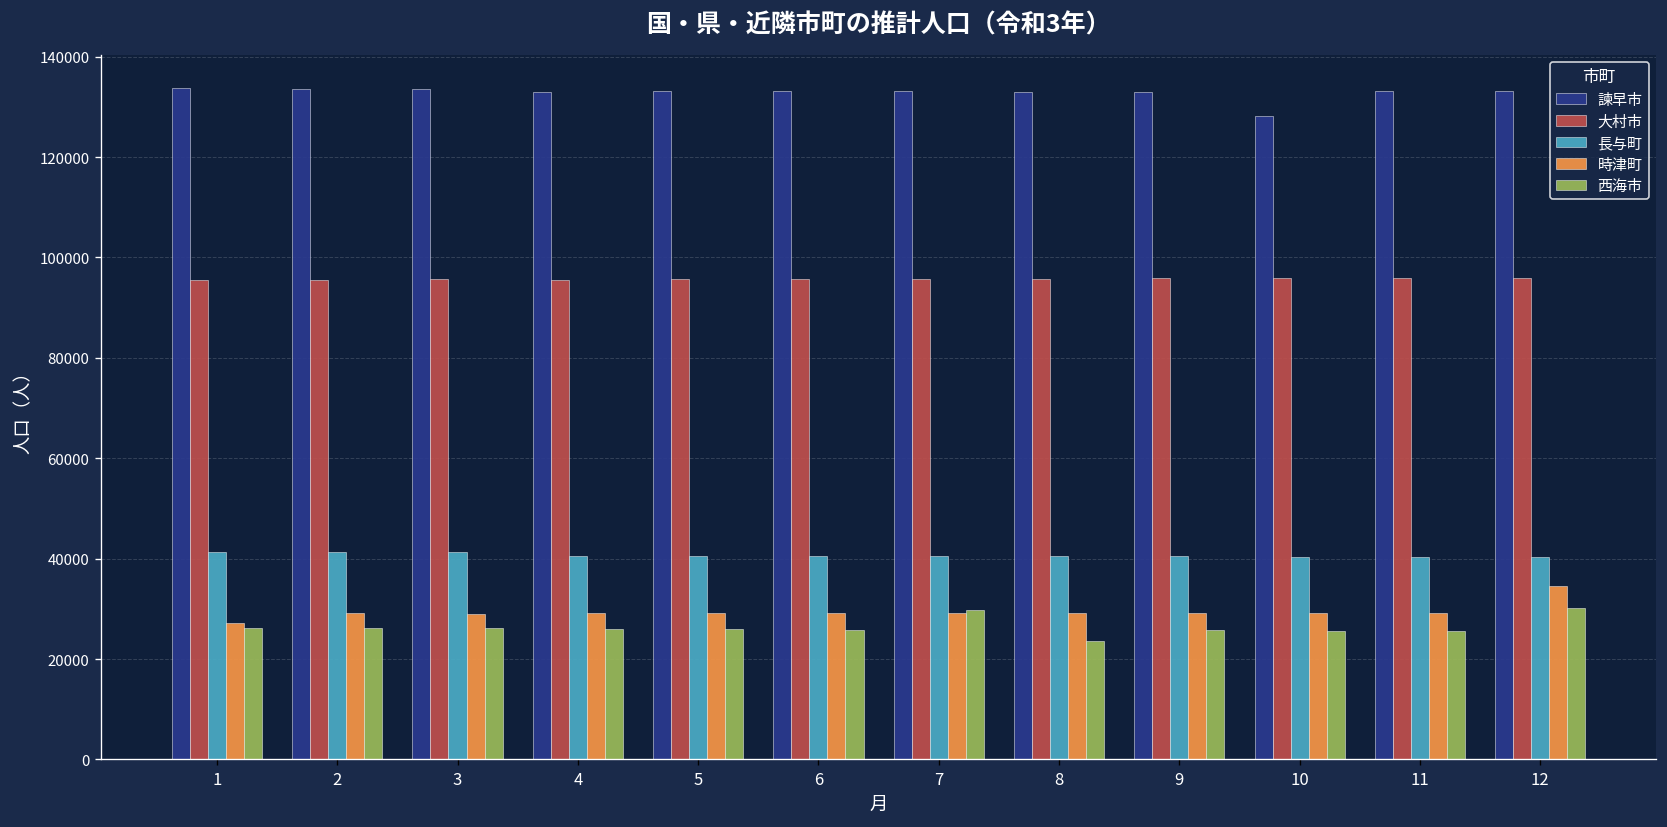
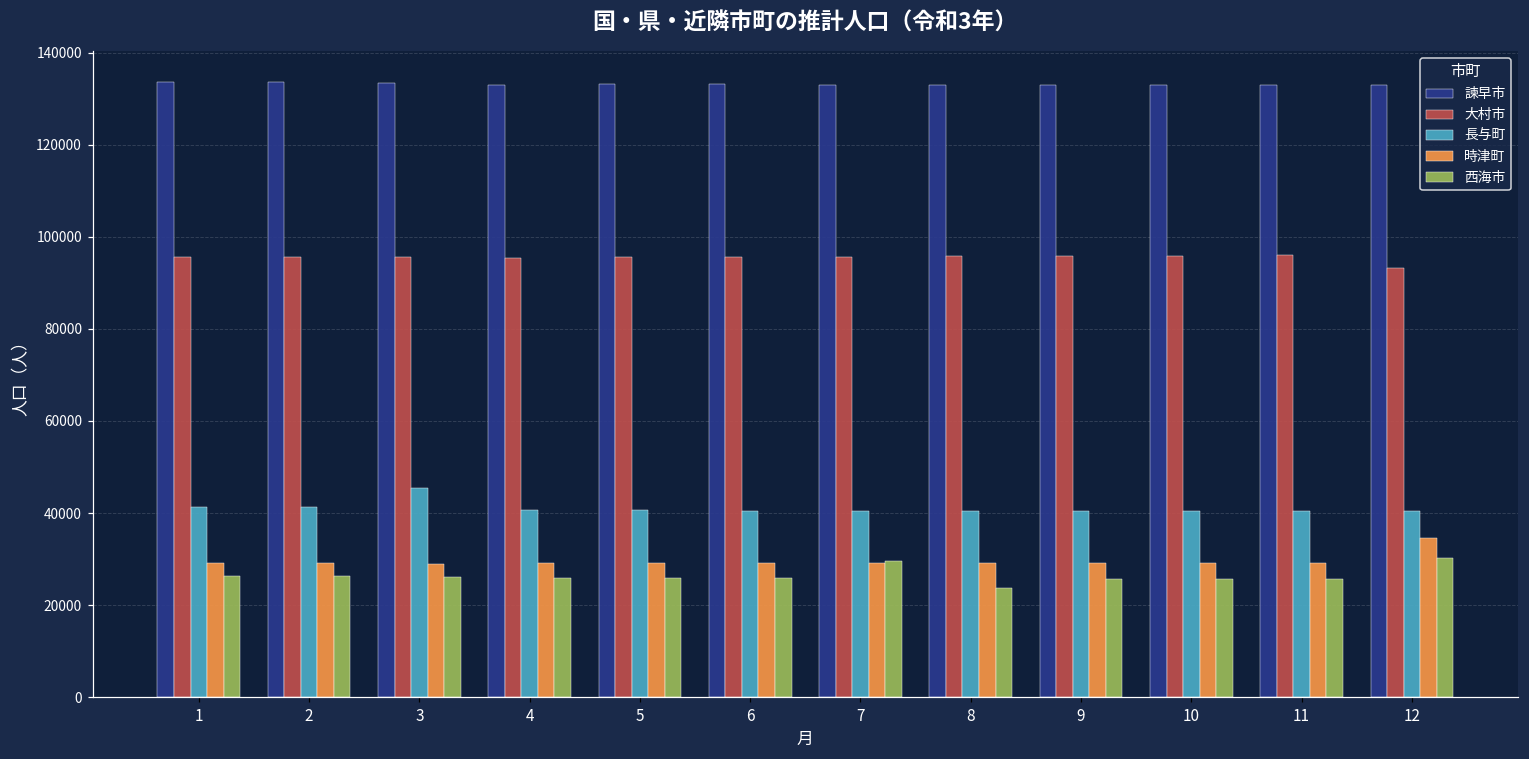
時津町, 1: 27000 -> 29000
長与町, 3: 41000 -> 45000
諫早市, 10: 128000 -> 133000
大村市, 12: 96000 -> 93000
